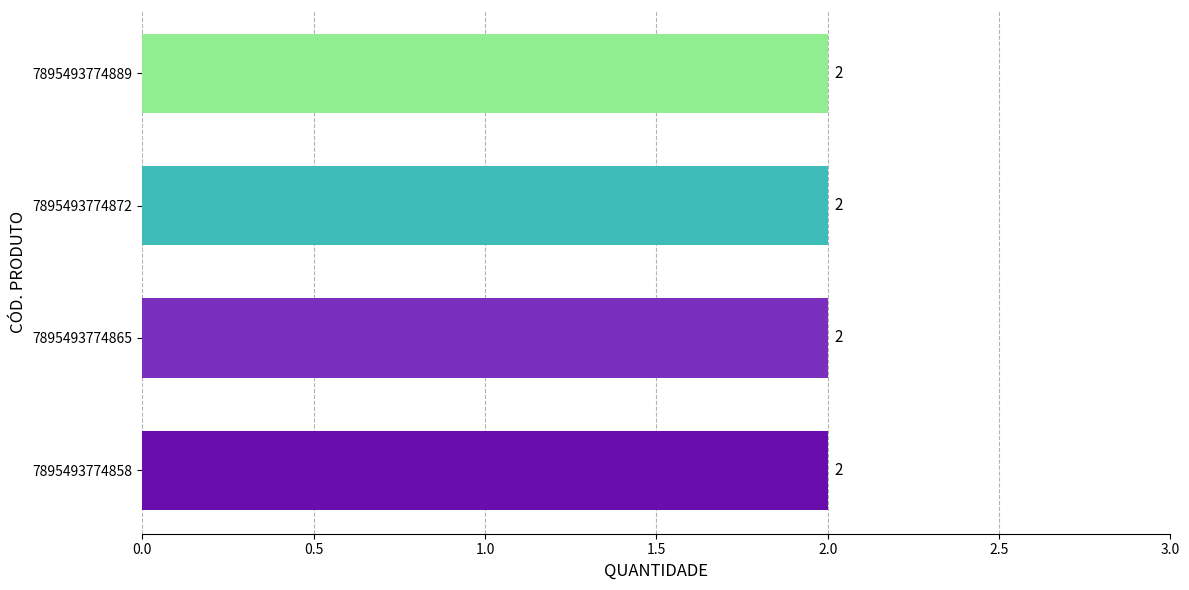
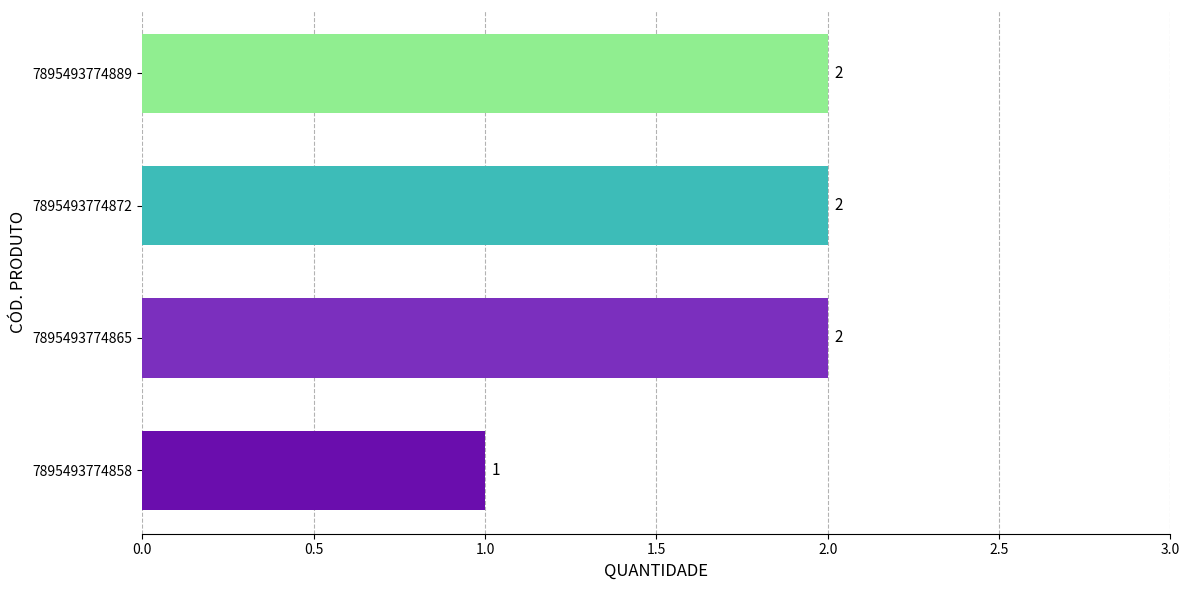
7895493774858: 2 -> 1
